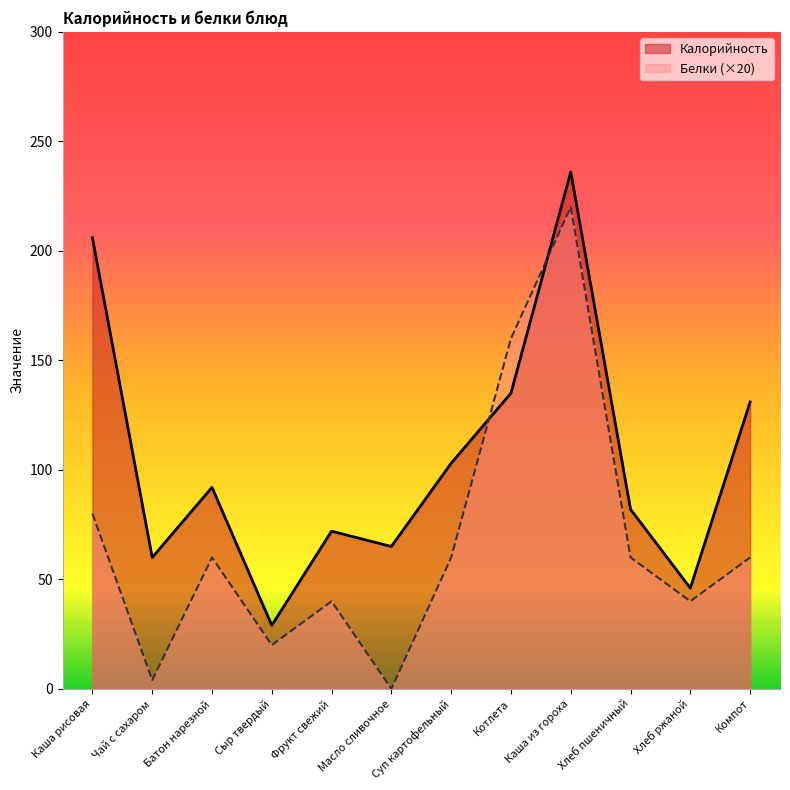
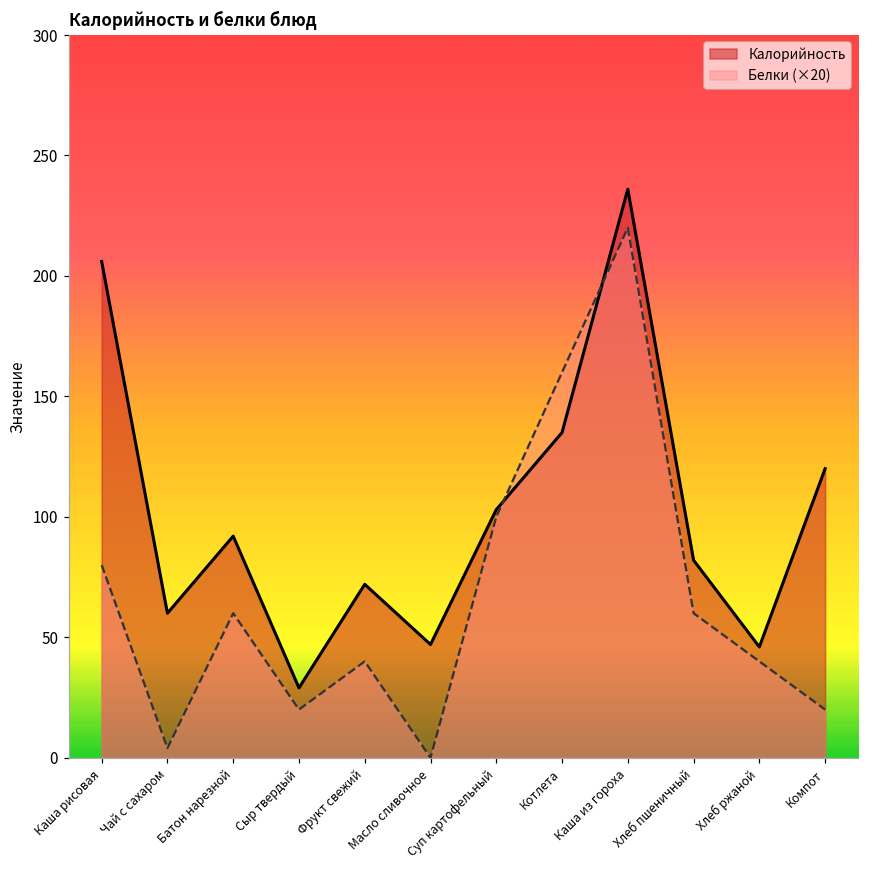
Калорийность, Масло сливочное: 65 -> 47
Белки (×20), Суп картофельный: 60 -> 100
Калорийность, Компот: 131 -> 120
Белки (×20), Компот: 60 -> 20
